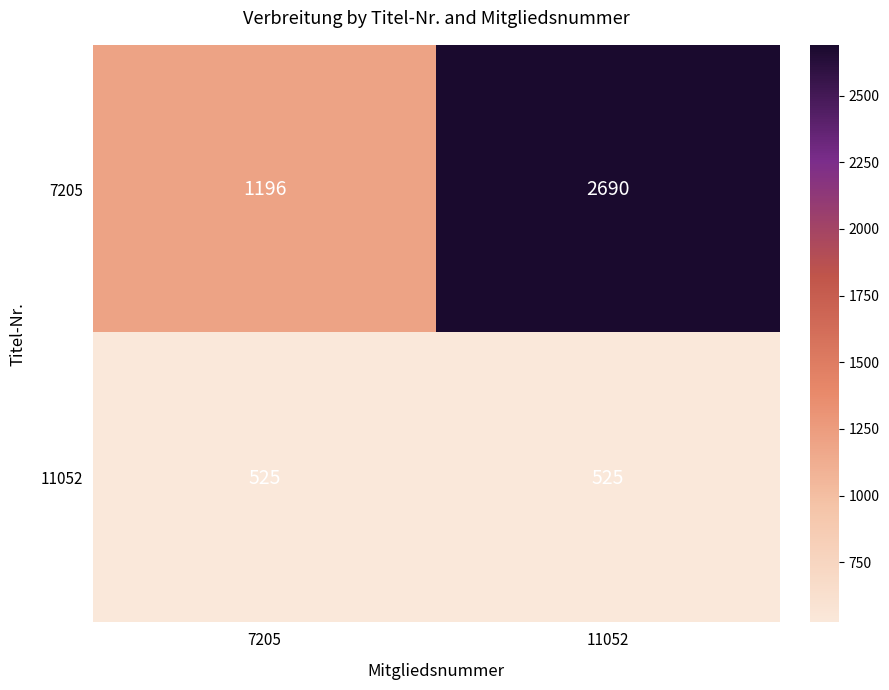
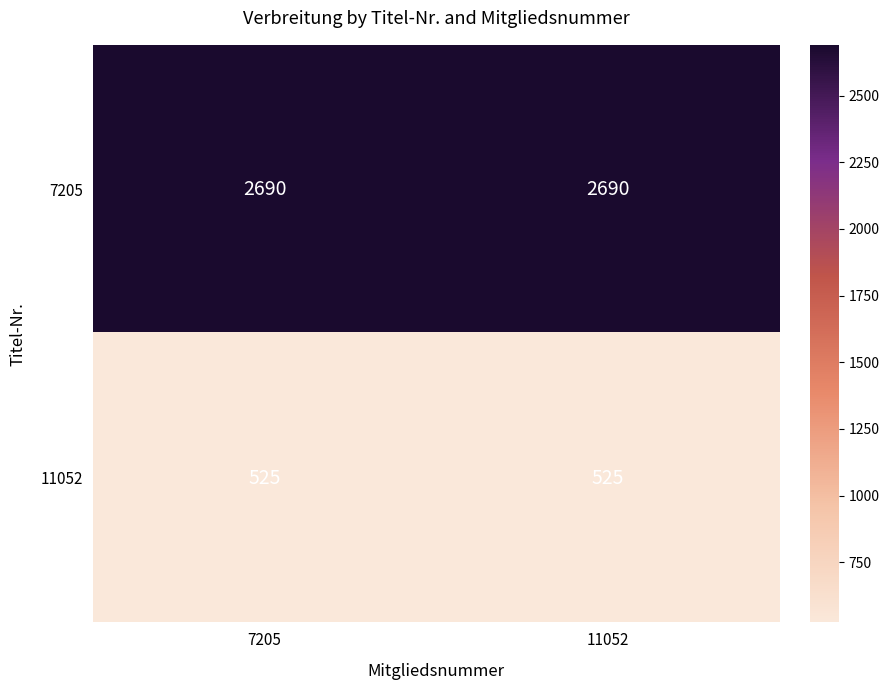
7205, 7205: 1196 -> 2690
